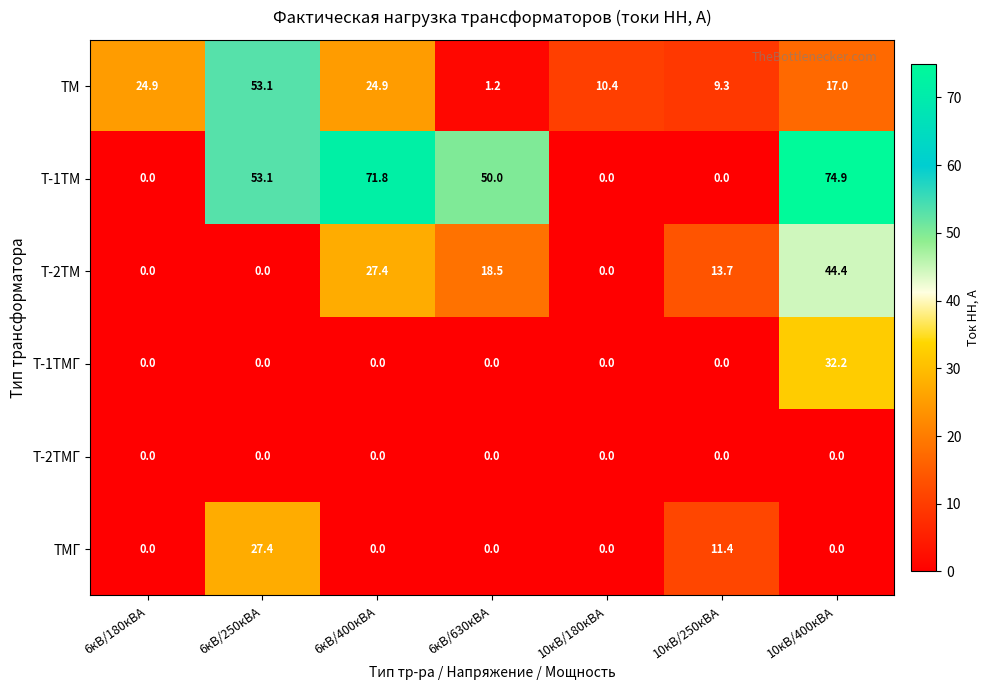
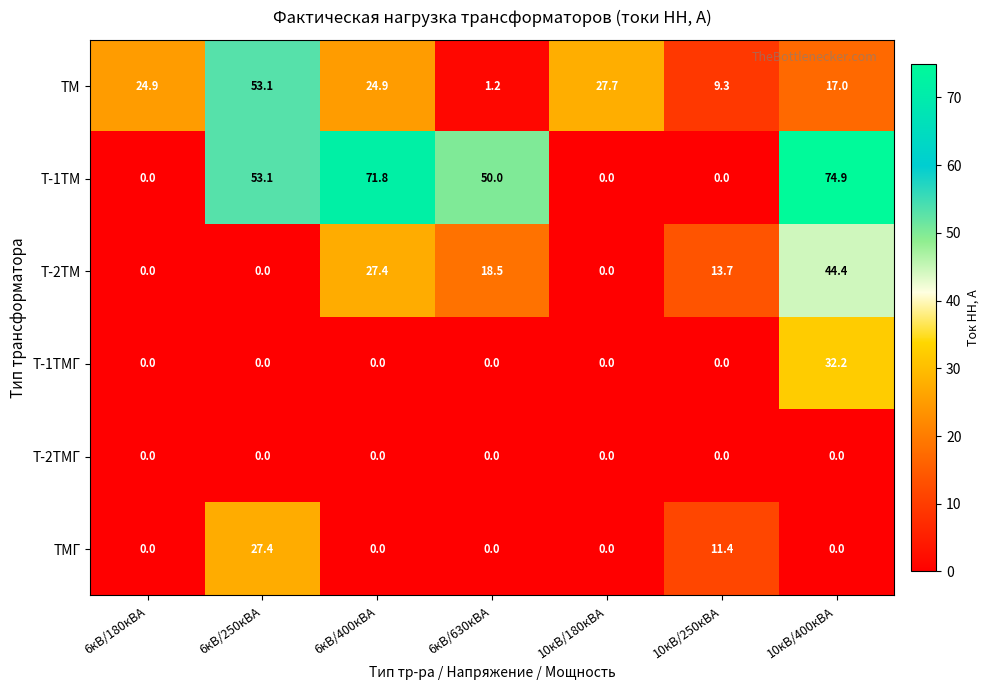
ТМ, 10кВ/180кВА: 10.4 -> 27.7
